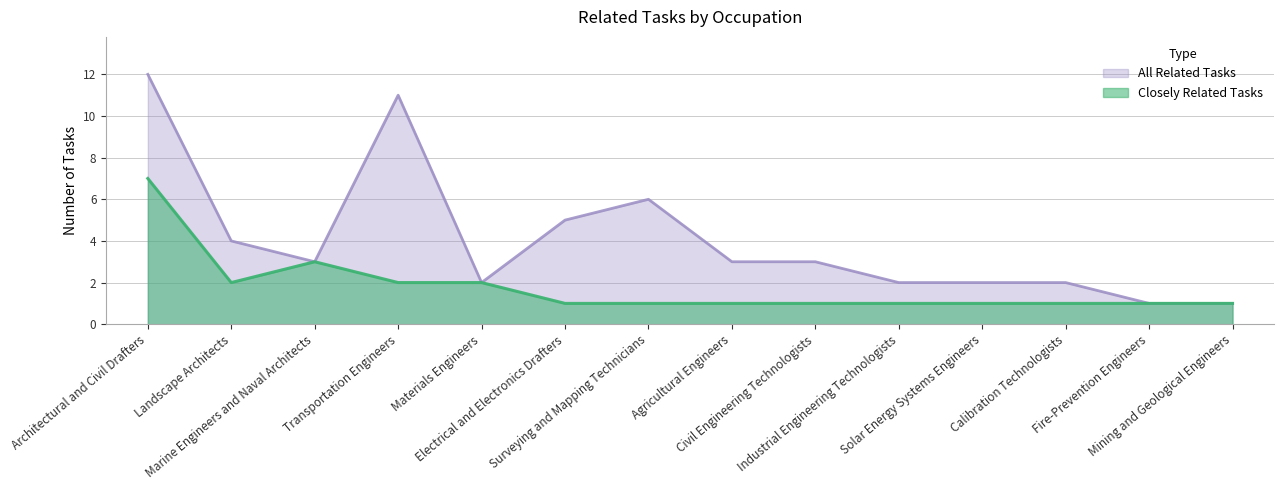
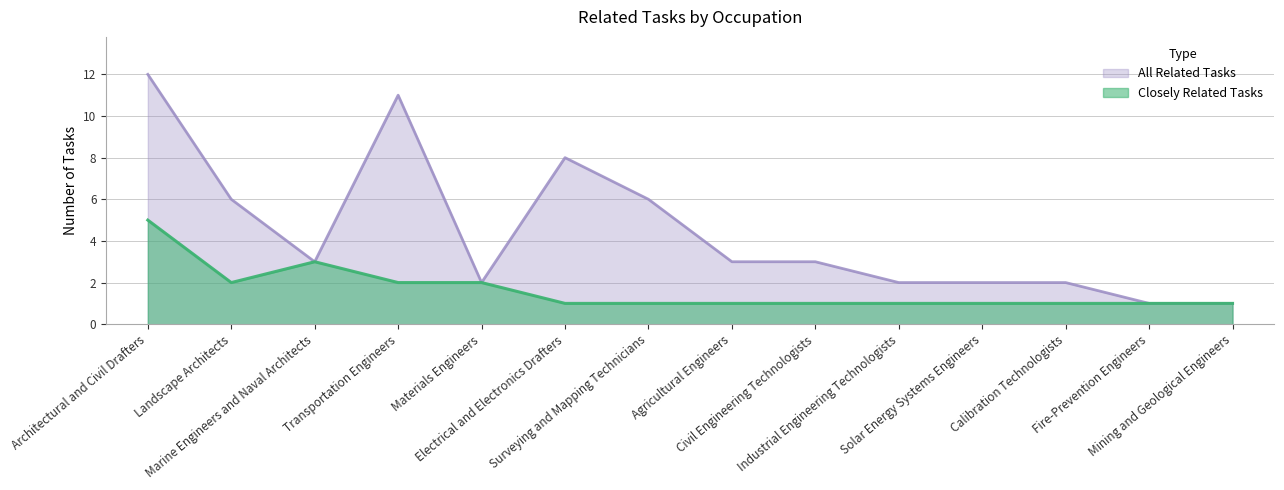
Closely Related Tasks, Architectural and Civil Drafters: 7 -> 5
All Related Tasks, Landscape Architects: 4 -> 6
All Related Tasks, Electrical and Electronics Drafters: 5 -> 8
